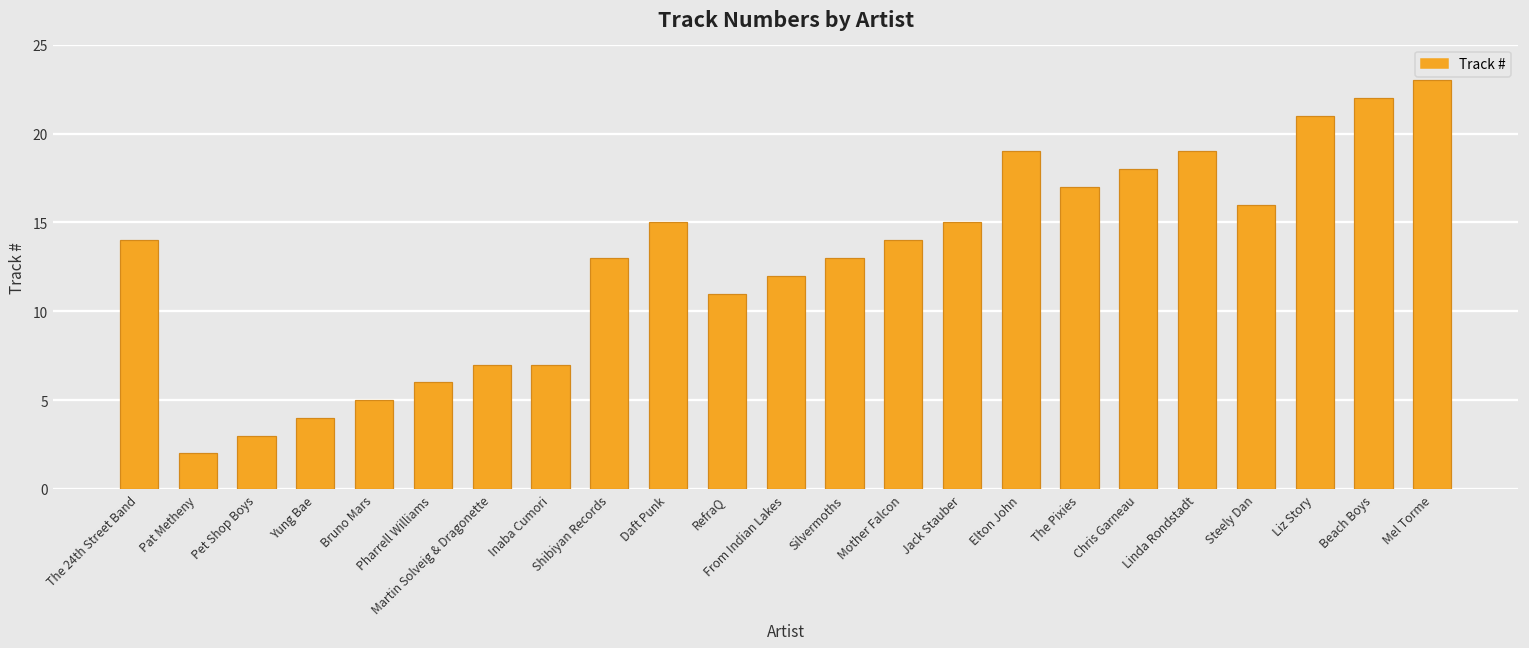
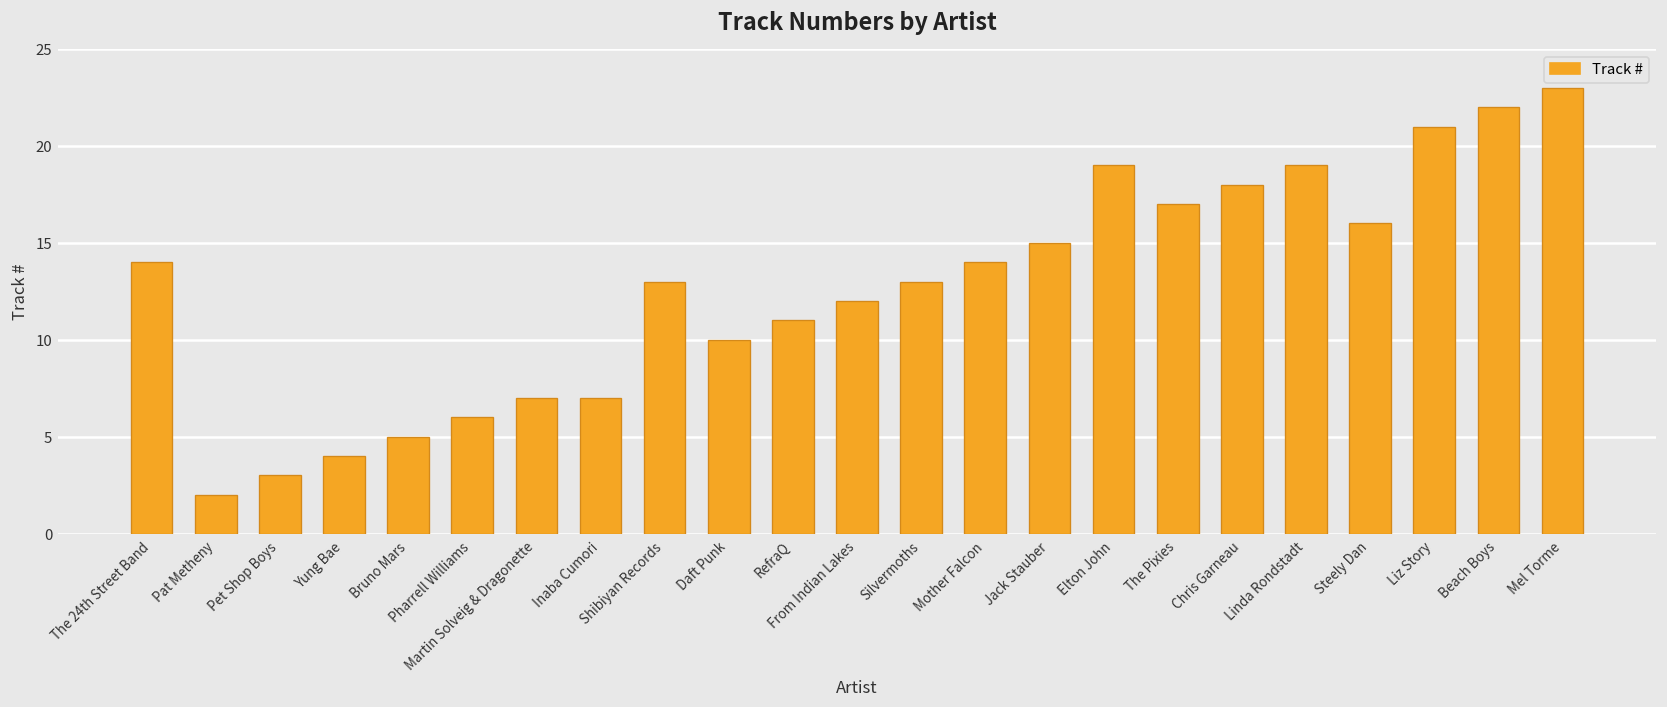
Daft Punk: 15 -> 10
